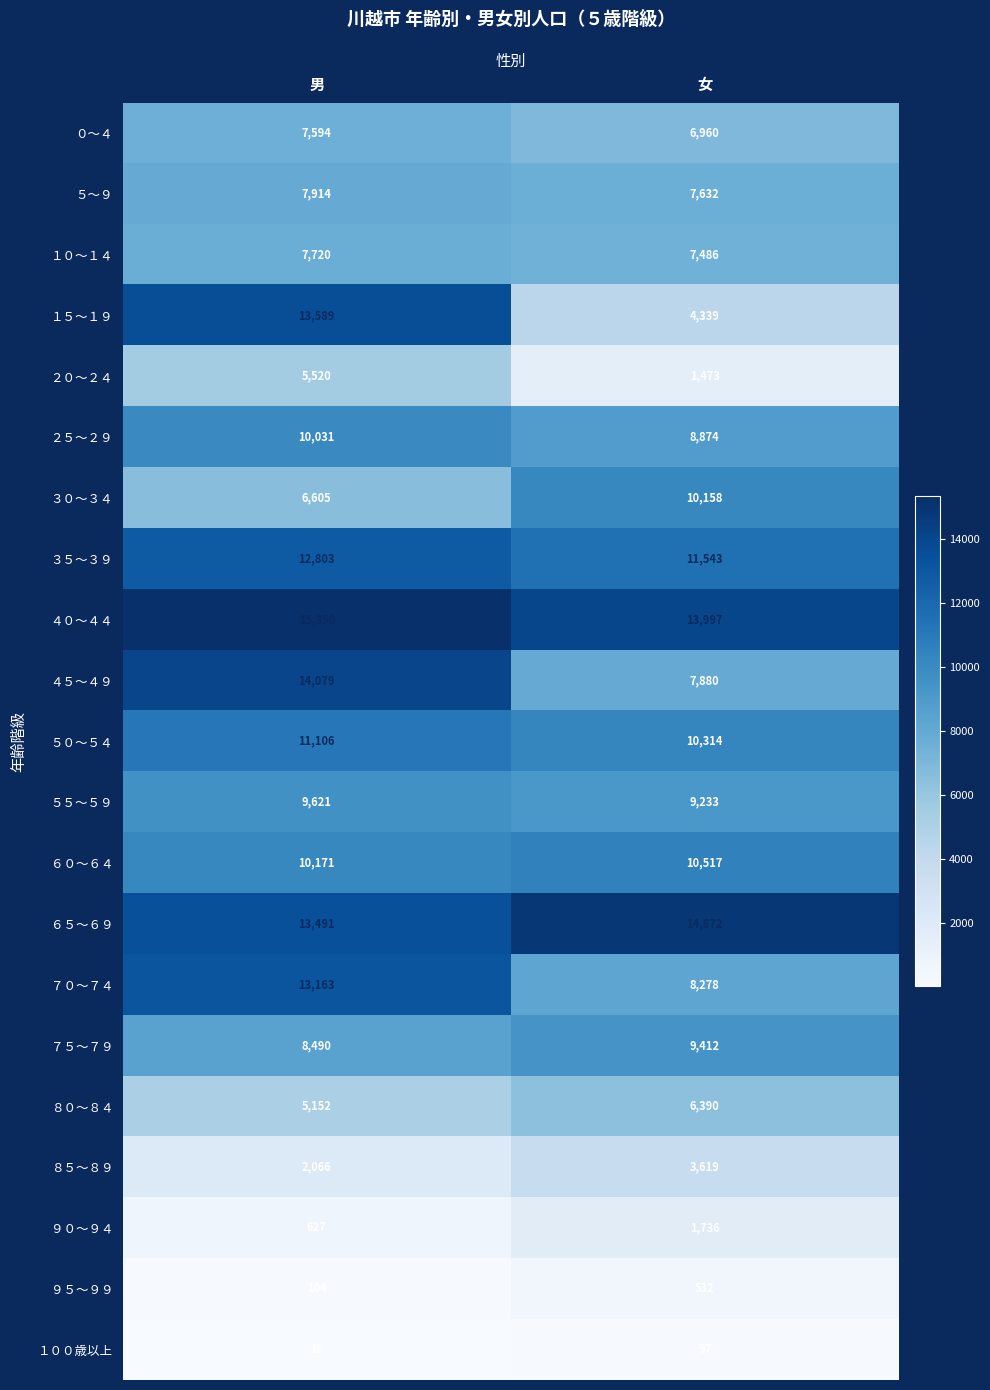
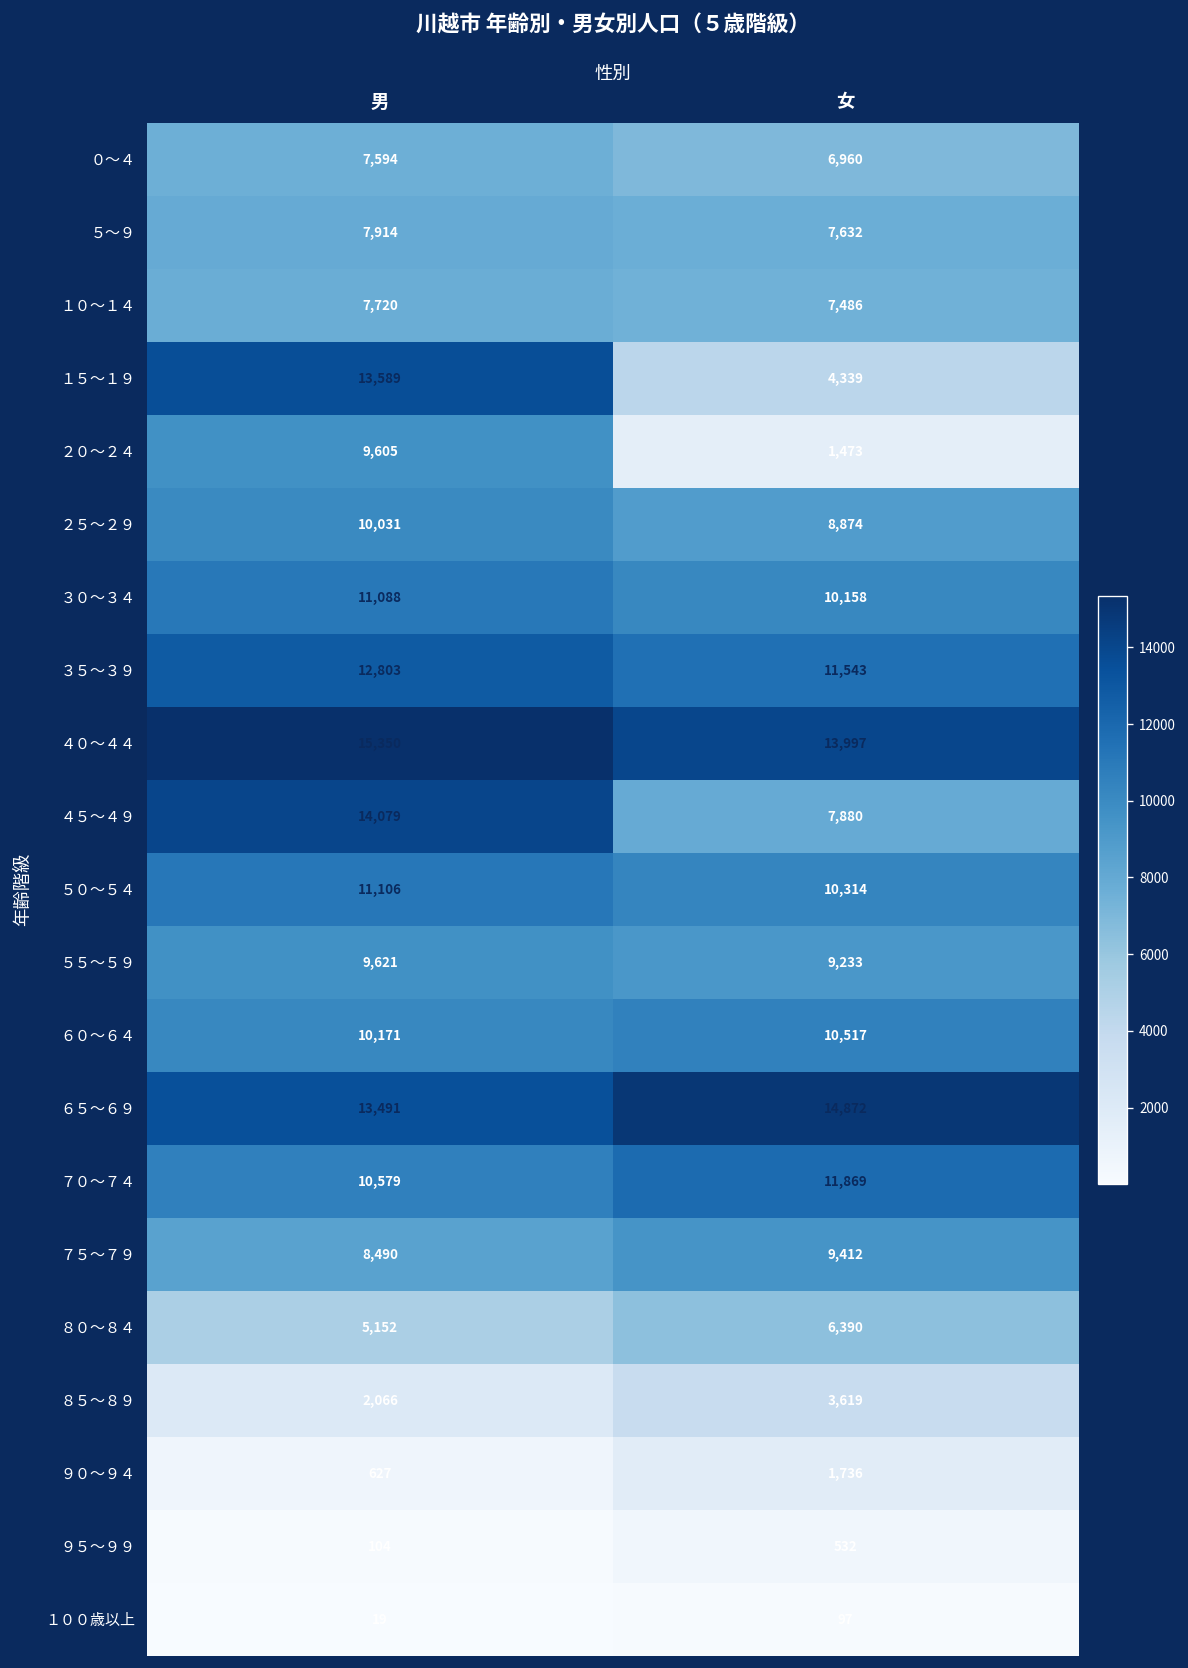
２０～２４, 男: 5,520 -> 9,605
３０～３４, 男: 6,605 -> 11,088
７０～７４, 男: 13,163 -> 10,579
７０～７４, 女: 8,278 -> 11,869
